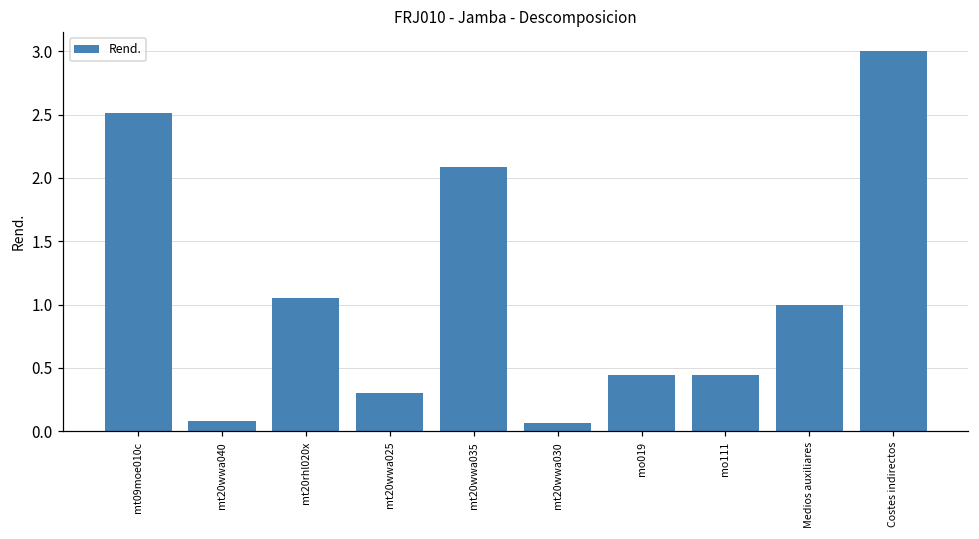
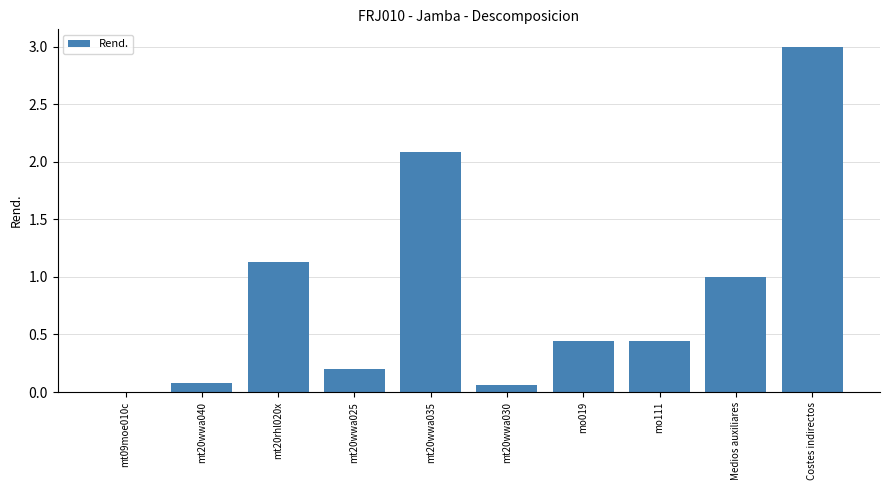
mt09moe010c: 2.51 -> 0.00
mt20rhl020x: 1.05 -> 1.13
mt20wwa025: 0.3 -> 0.2
